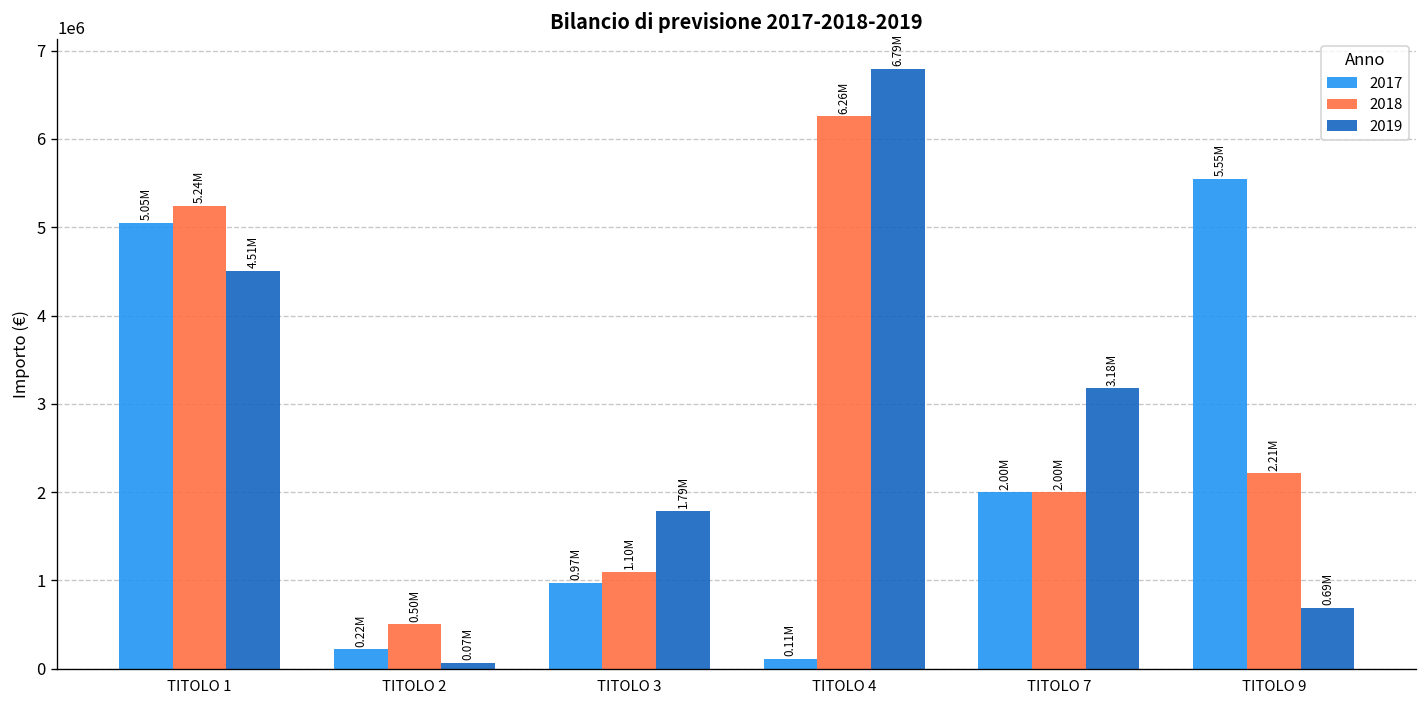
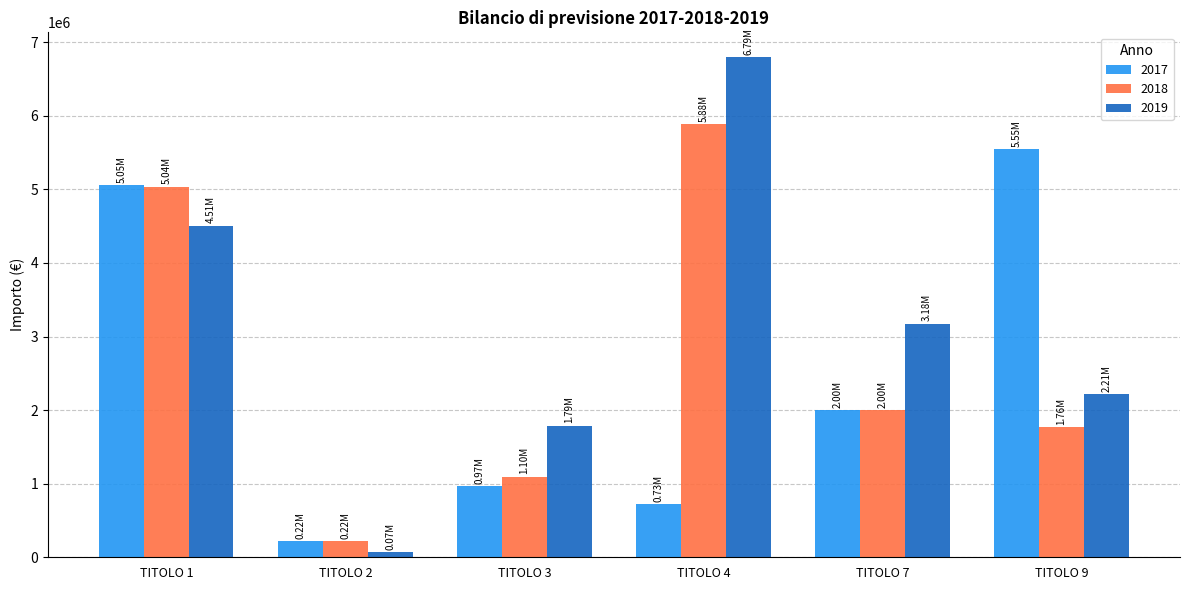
2018, TITOLO 1: 5.24M -> 5.04M
2018, TITOLO 2: 0.50M -> 0.22M
2017, TITOLO 4: 0.11M -> 0.73M
2018, TITOLO 4: 6.26M -> 5.88M
2018, TITOLO 9: 2.21M -> 1.76M
2019, TITOLO 9: 0.69M -> 2.21M
